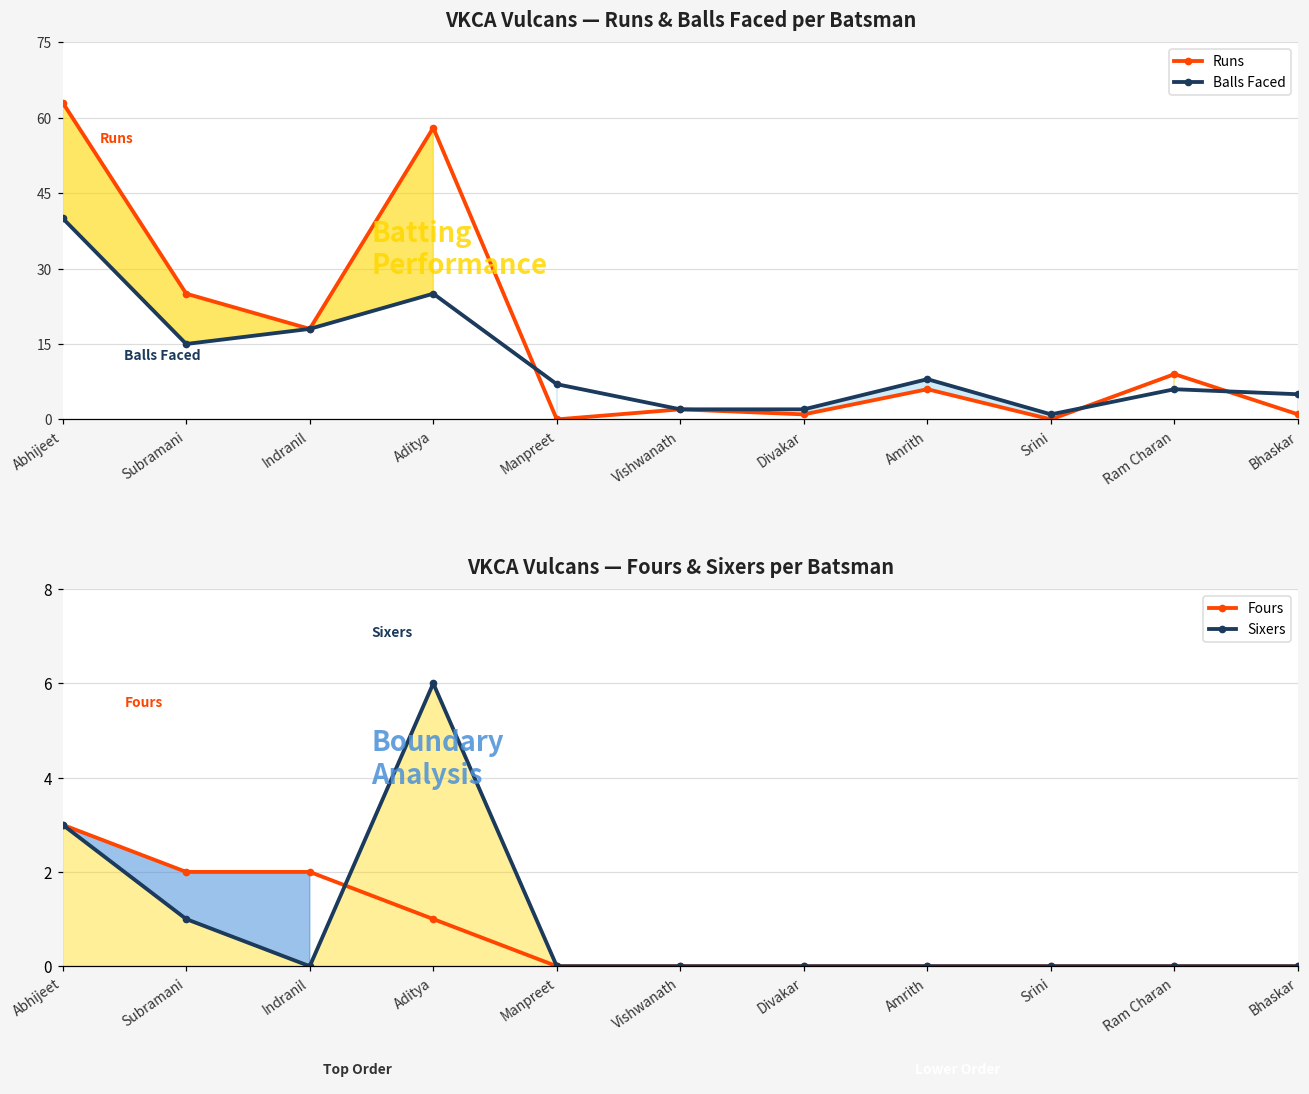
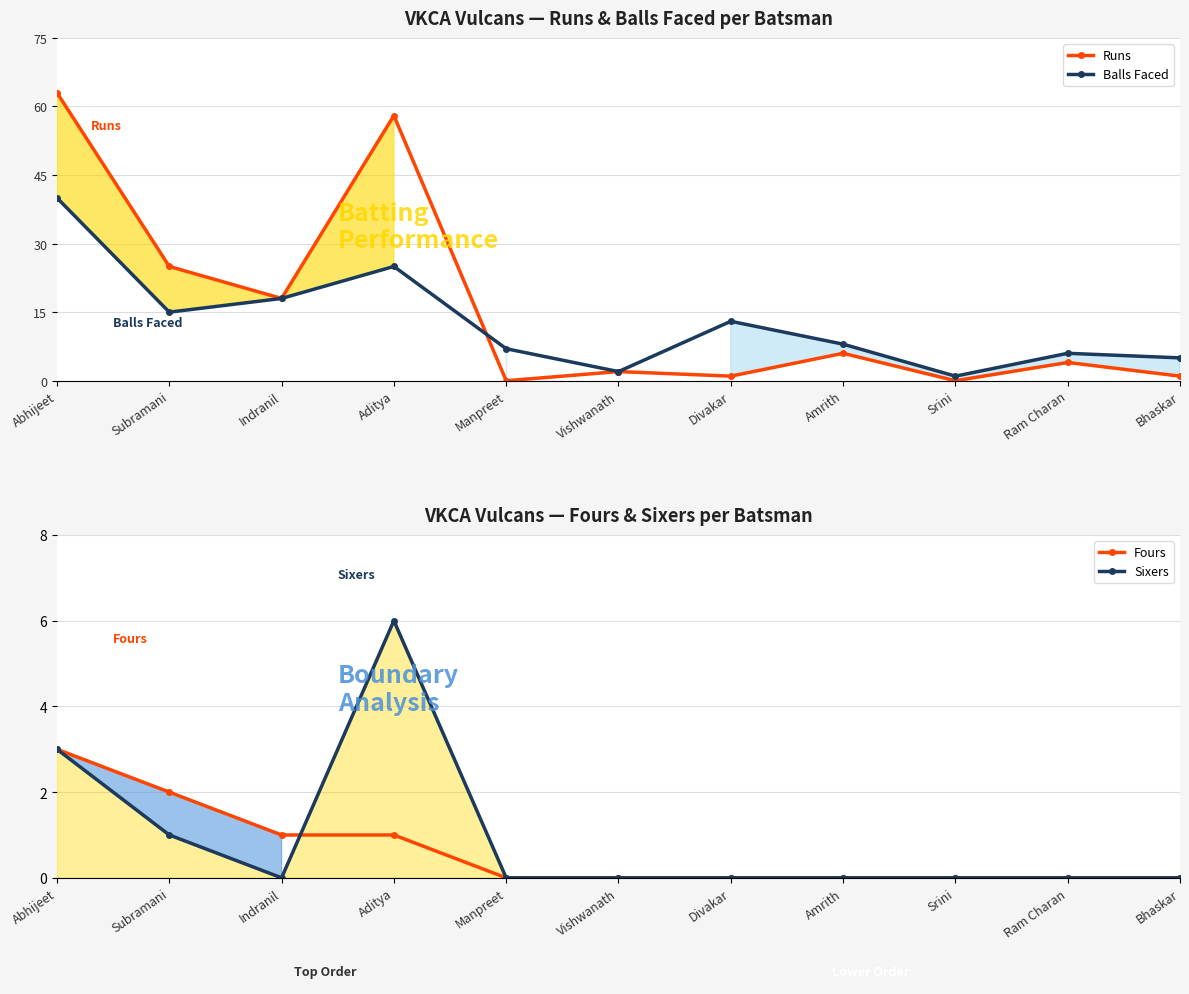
VKCA Vulcans — Runs & Balls Faced per Batsman, Balls Faced, Divakar: 2 -> 13
VKCA Vulcans — Runs & Balls Faced per Batsman, Runs, Ram Charan: 9 -> 4
VKCA Vulcans — Fours & Sixers per Batsman, Fours, Indranil: 2 -> 1
